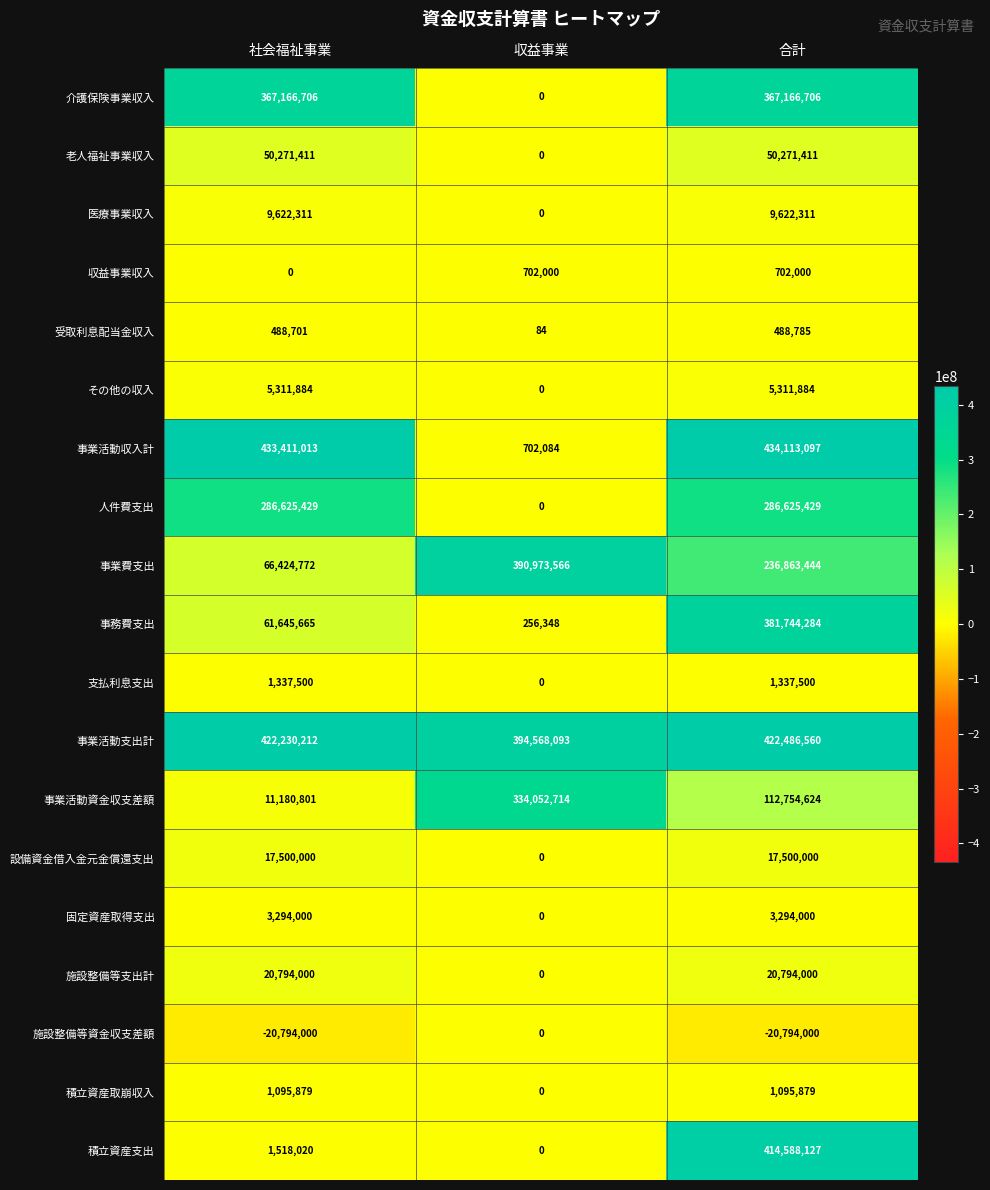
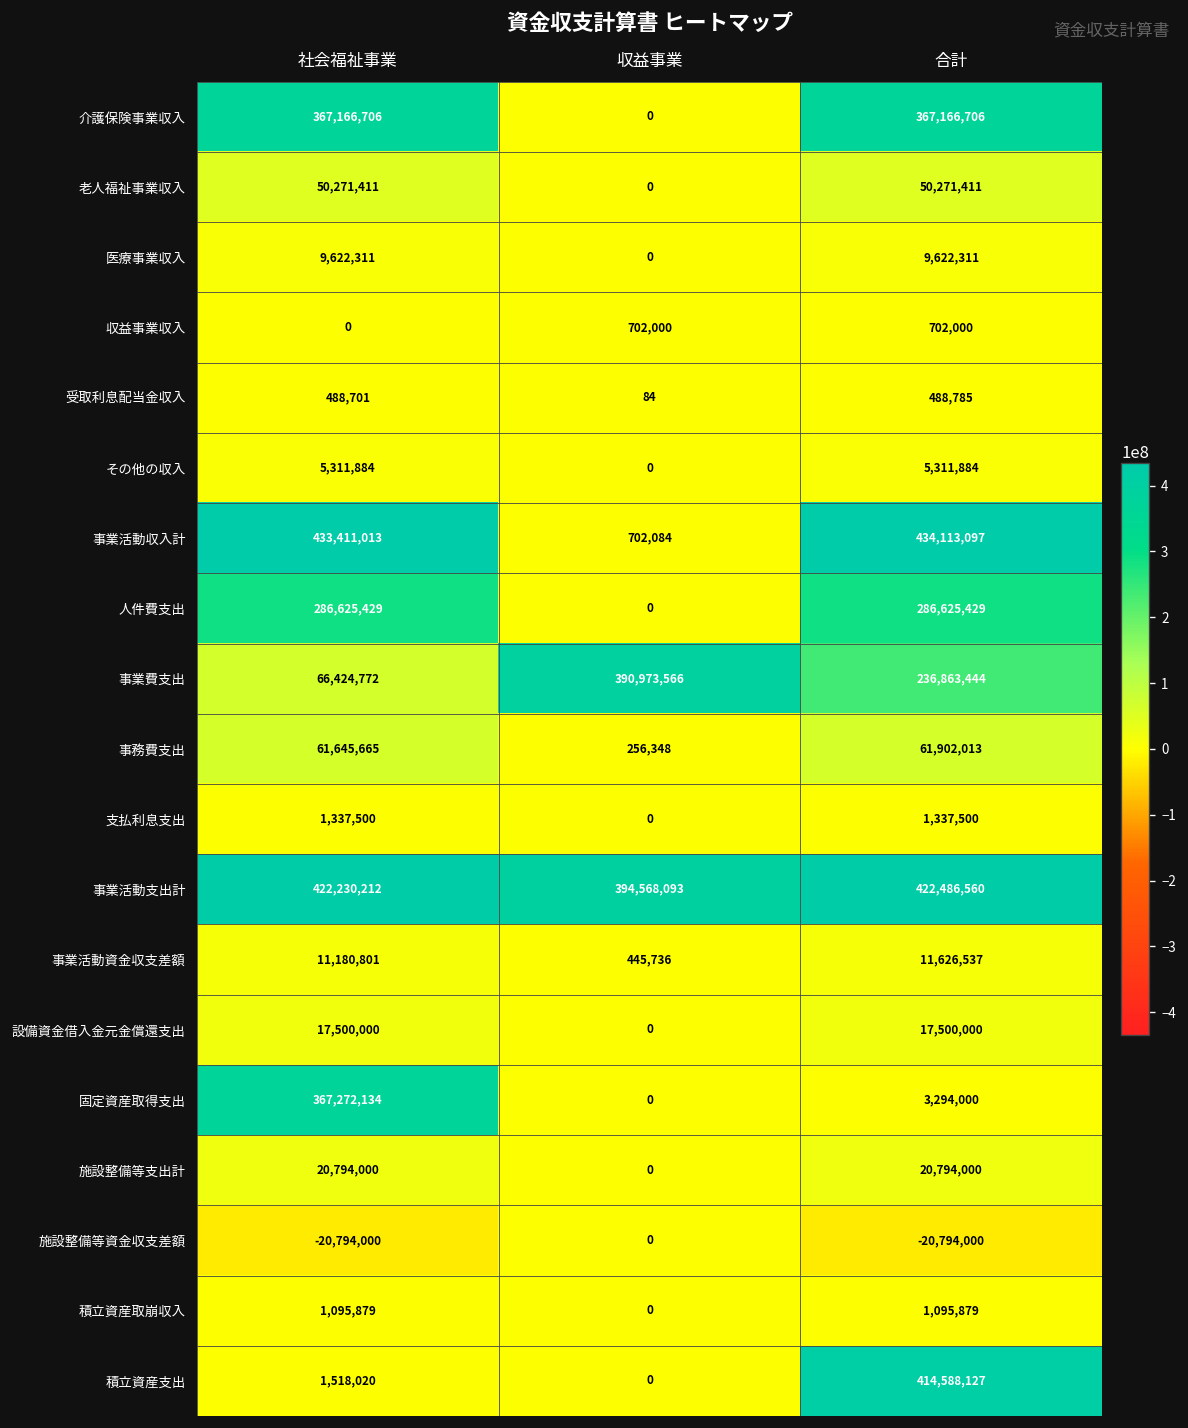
事務費支出, 合計: 381,744,284 -> 61,902,013
事業活動資金収支差額, 収益事業: 334,052,714 -> 445,736
事業活動資金収支差額, 合計: 112,754,624 -> 11,626,537
固定資産取得支出, 社会福祉事業: 3,294,000 -> 367,272,134
